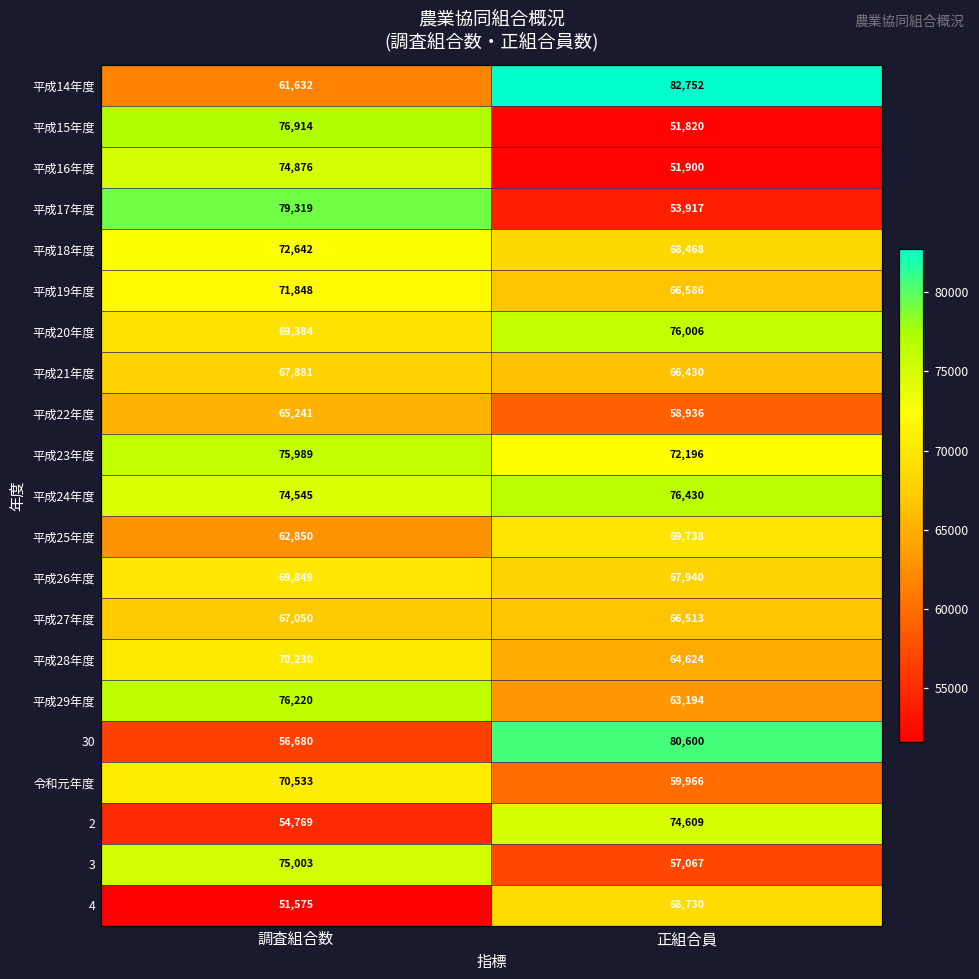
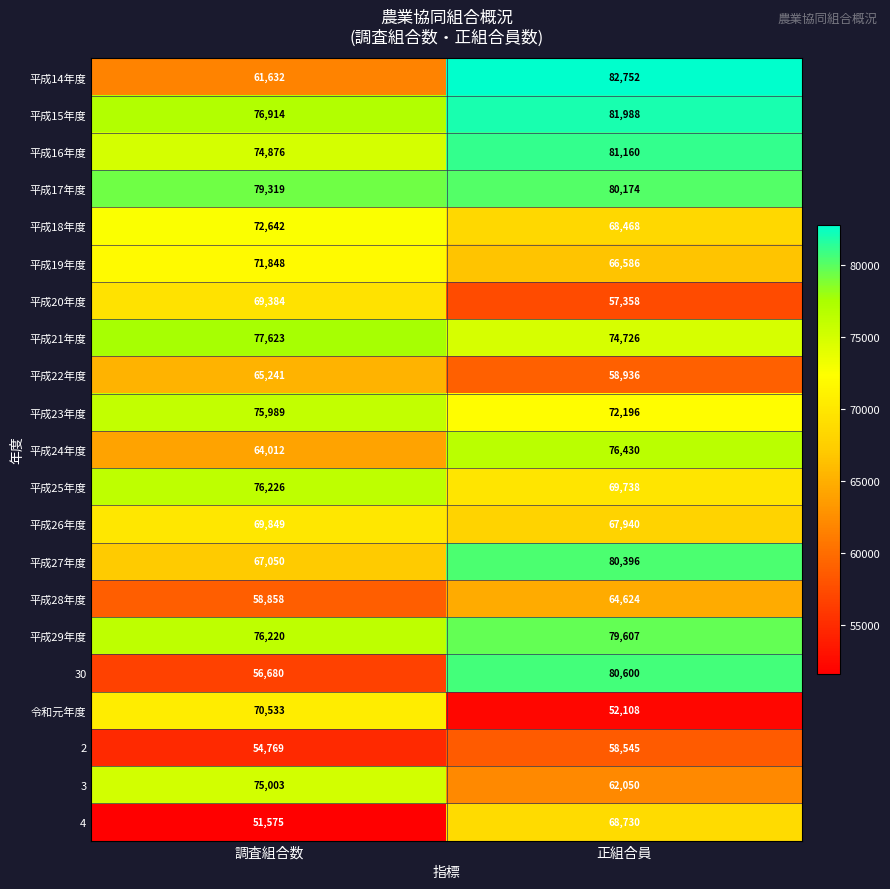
平成15年度, 正組合員: 51,820 -> 81,988
平成16年度, 正組合員: 51,900 -> 81,160
平成17年度, 正組合員: 53,917 -> 80,174
平成20年度, 正組合員: 76,006 -> 57,358
平成21年度, 調査組合数: 67,881 -> 77,623
平成21年度, 正組合員: 66,430 -> 74,726
平成24年度, 調査組合数: 74,545 -> 64,012
平成25年度, 調査組合数: 62,850 -> 76,226
平成27年度, 正組合員: 66,513 -> 80,396
平成28年度, 調査組合数: 70,230 -> 58,858
平成29年度, 正組合員: 63,194 -> 79,607
令和元年度, 正組合員: 59,966 -> 52,108
2, 正組合員: 74,609 -> 58,545
3, 正組合員: 57,067 -> 62,050
